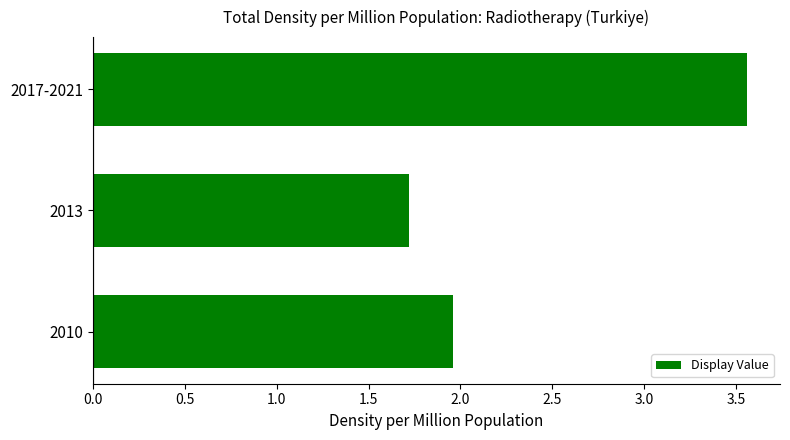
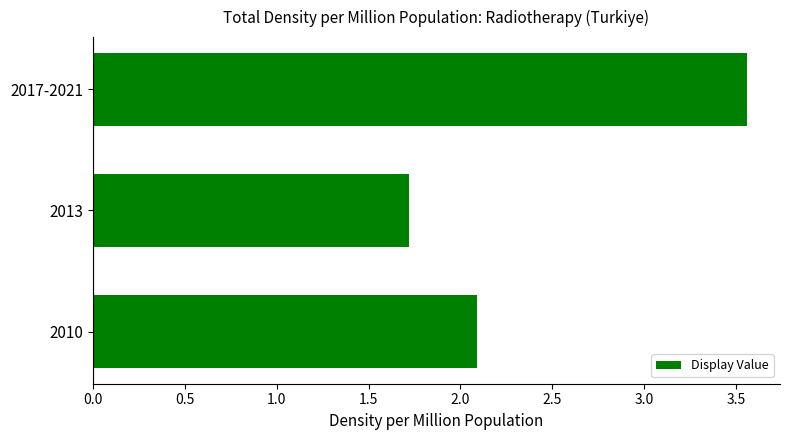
2010: 1.96 -> 2.09
